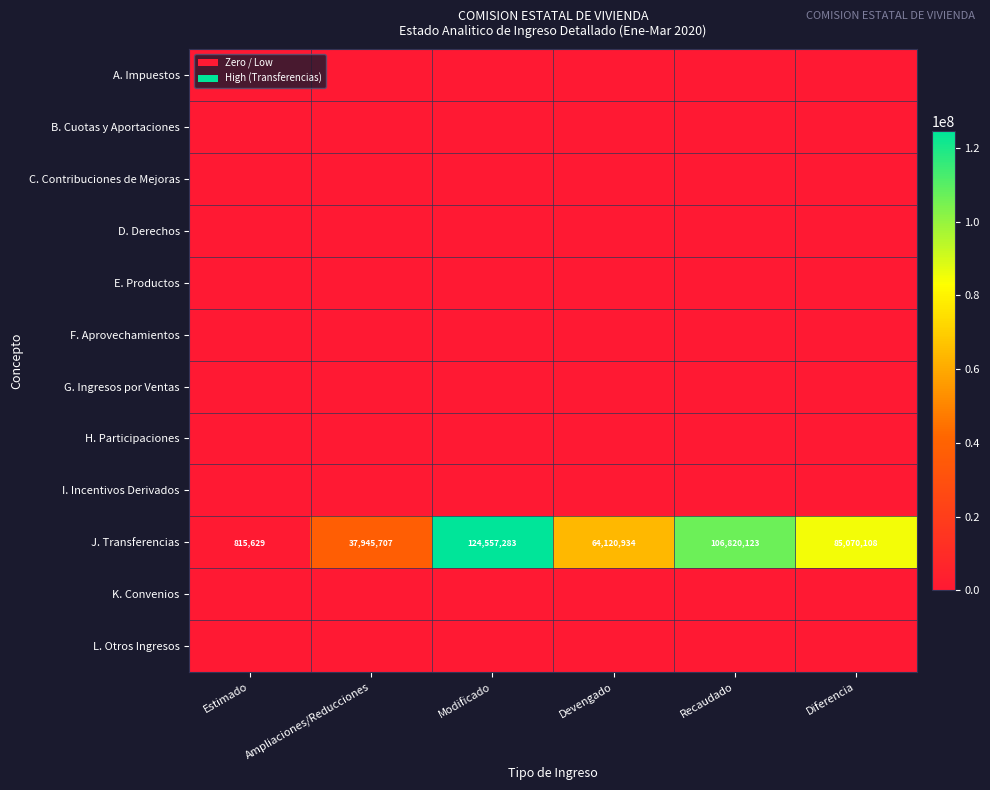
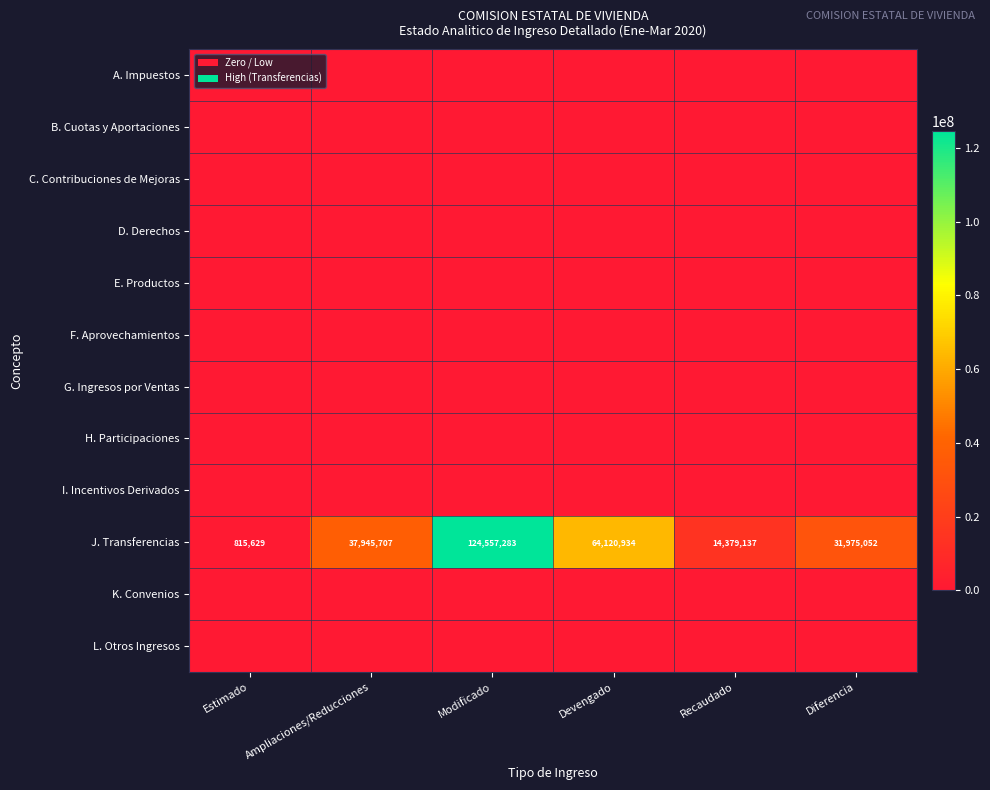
J. Transferencias, Recaudado: 106,820,123 -> 14,379,137
J. Transferencias, Diferencia: 85,070,108 -> 31,975,052
